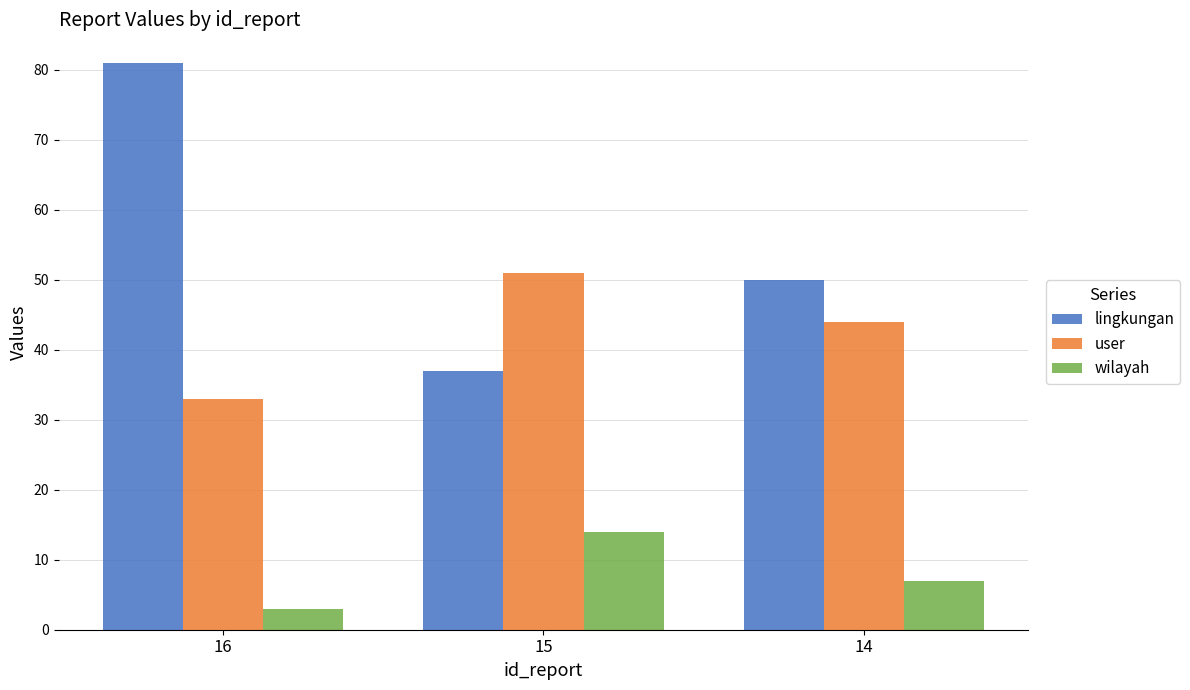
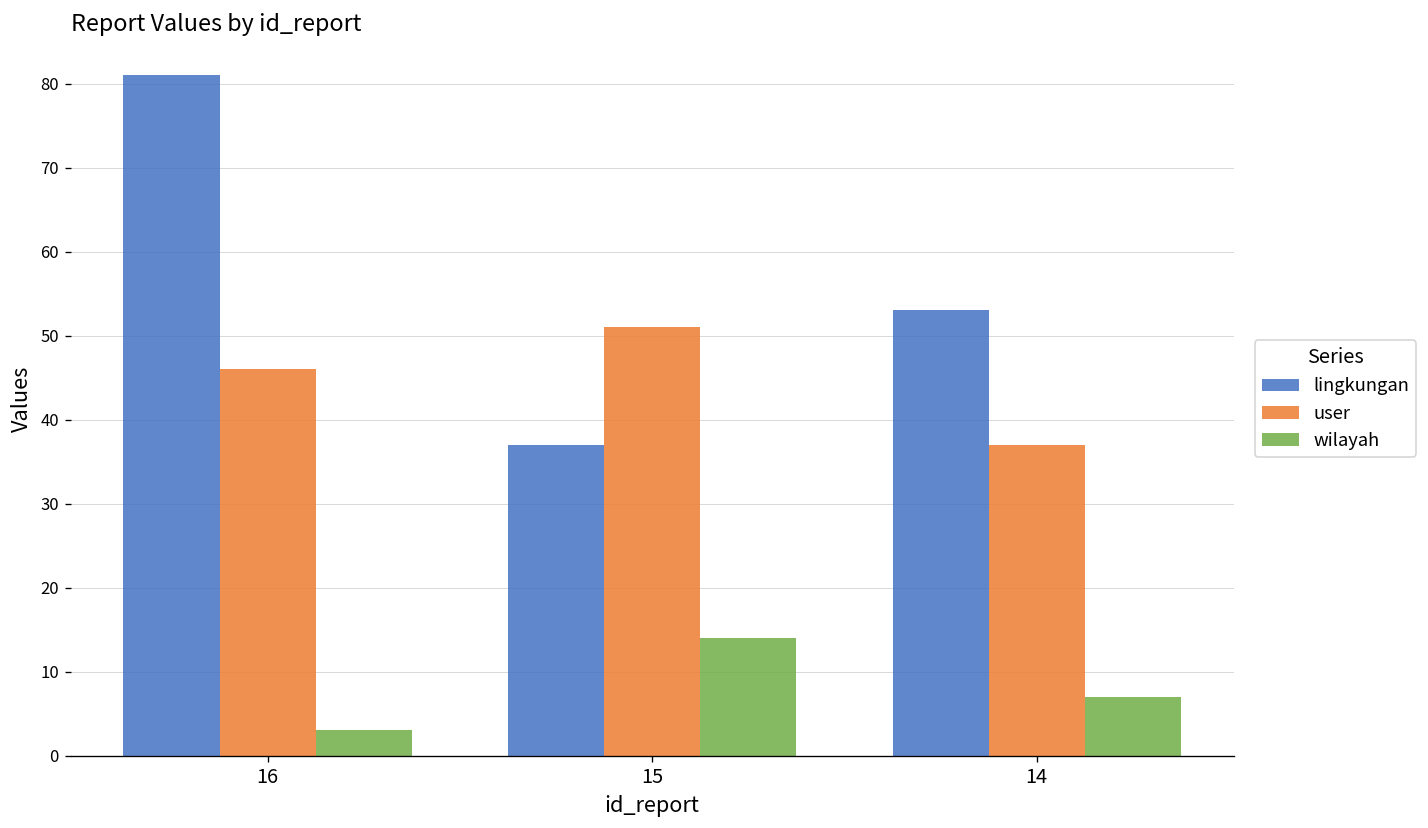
user, 16: 33 -> 46
lingkungan, 14: 50 -> 53
user, 14: 44 -> 37
